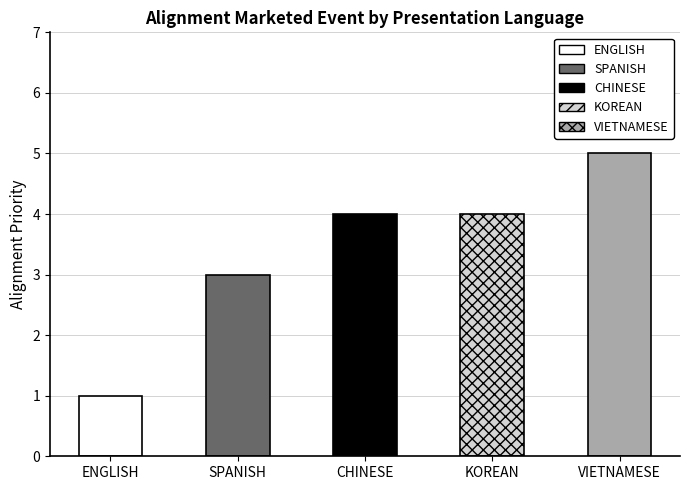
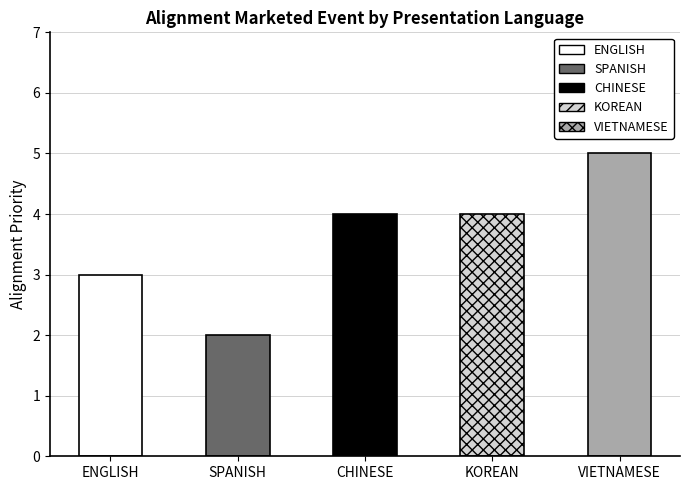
ENGLISH: 1 -> 3
SPANISH: 3 -> 2
